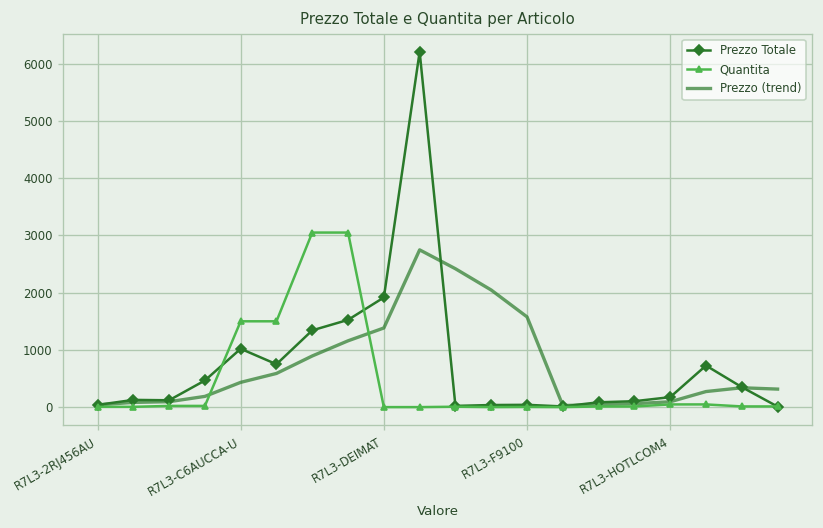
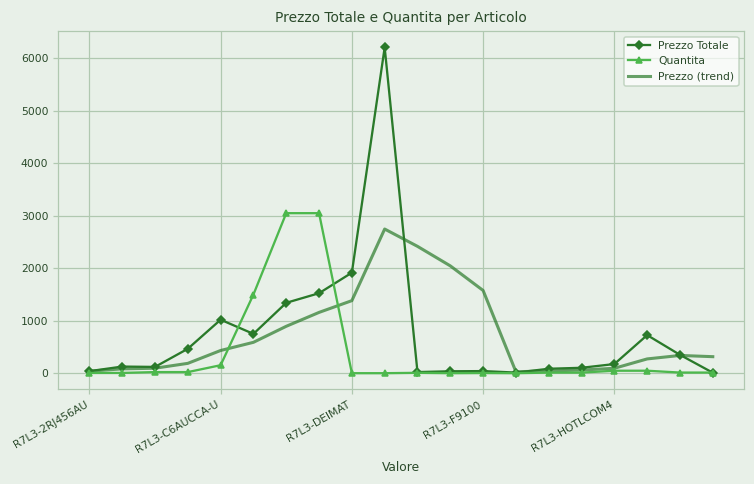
Quantita, R7L3-C6AUCCA-U: 1500 -> 200
